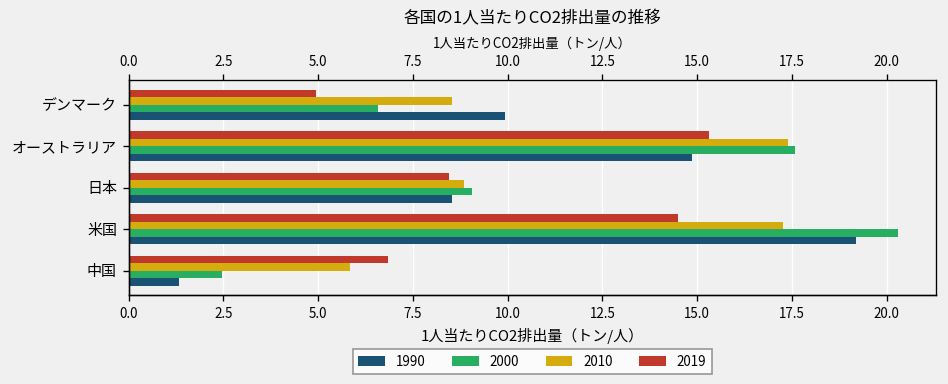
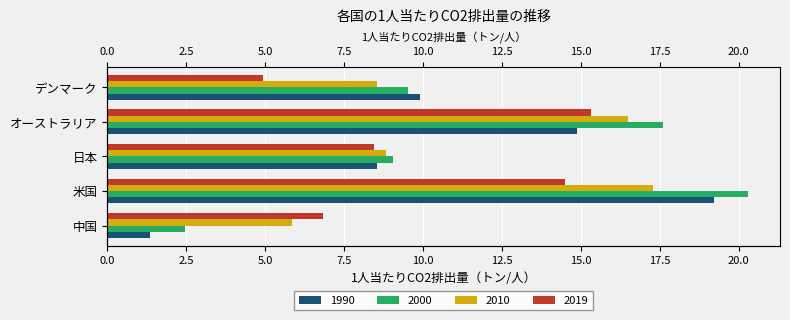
2000, デンマーク: 6.6 -> 9.5
2010, オーストラリア: 17.4 -> 16.5
